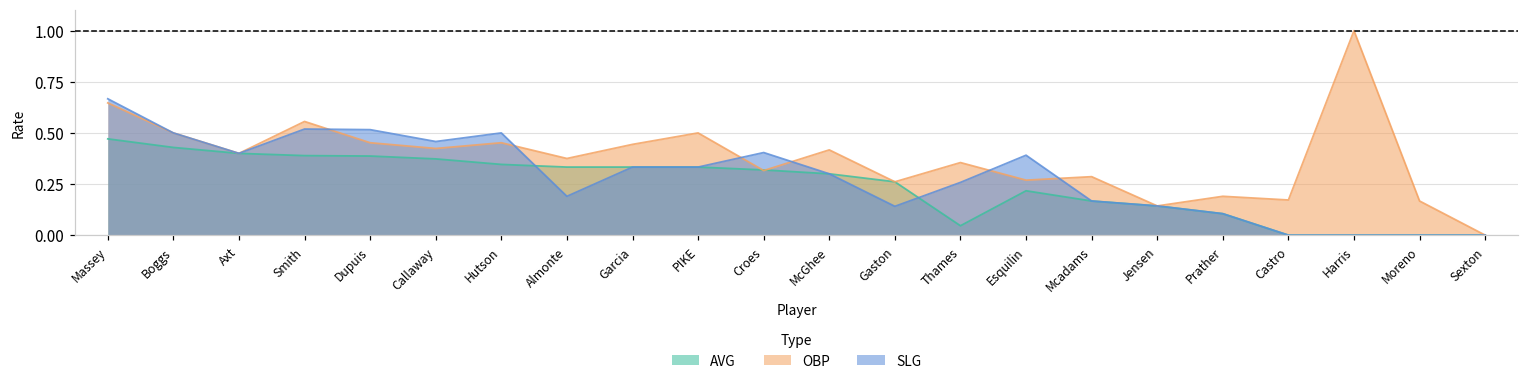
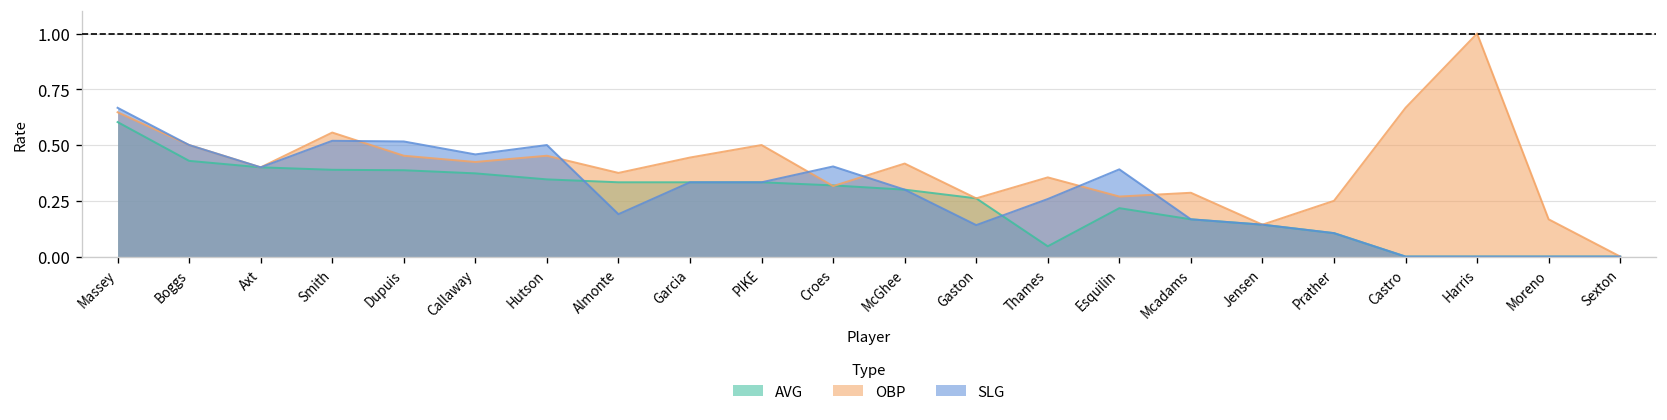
AVG, Massey: 0.47 -> 0.60
OBP, Prather: 0.19 -> 0.25
OBP, Castro: 0.17 -> 0.67
